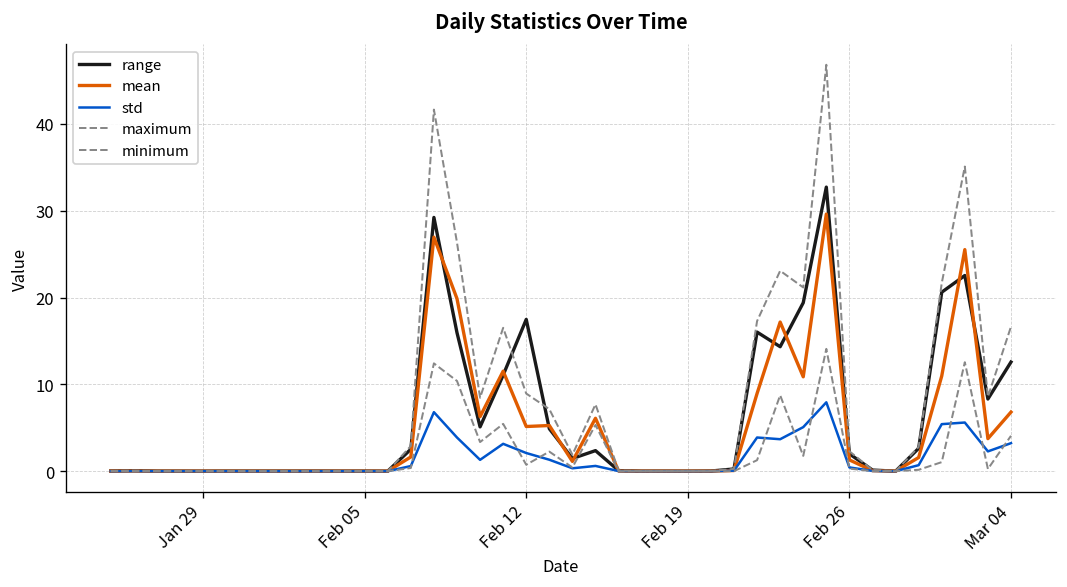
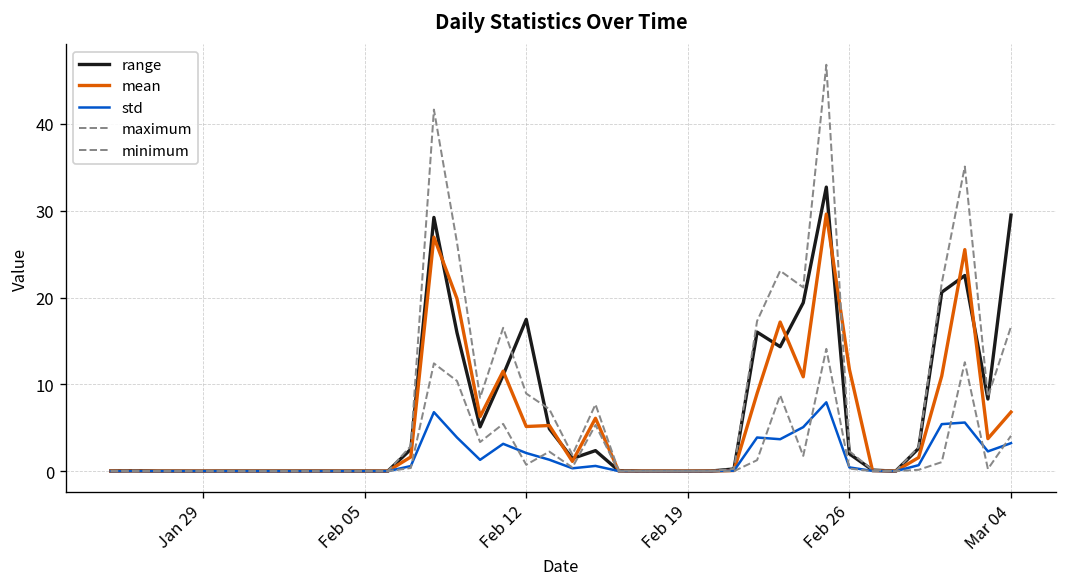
mean, Feb 26: 1 -> 12
range, Mar 04: 13 -> 29
